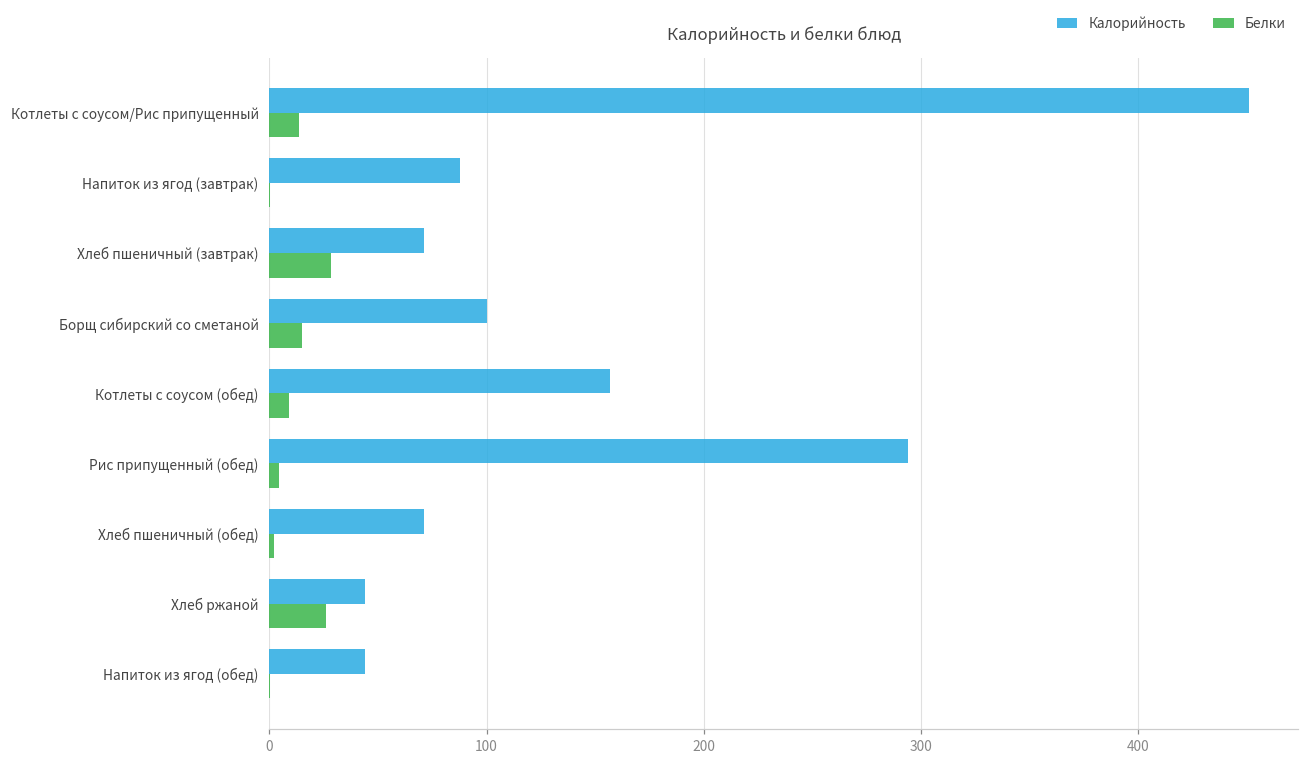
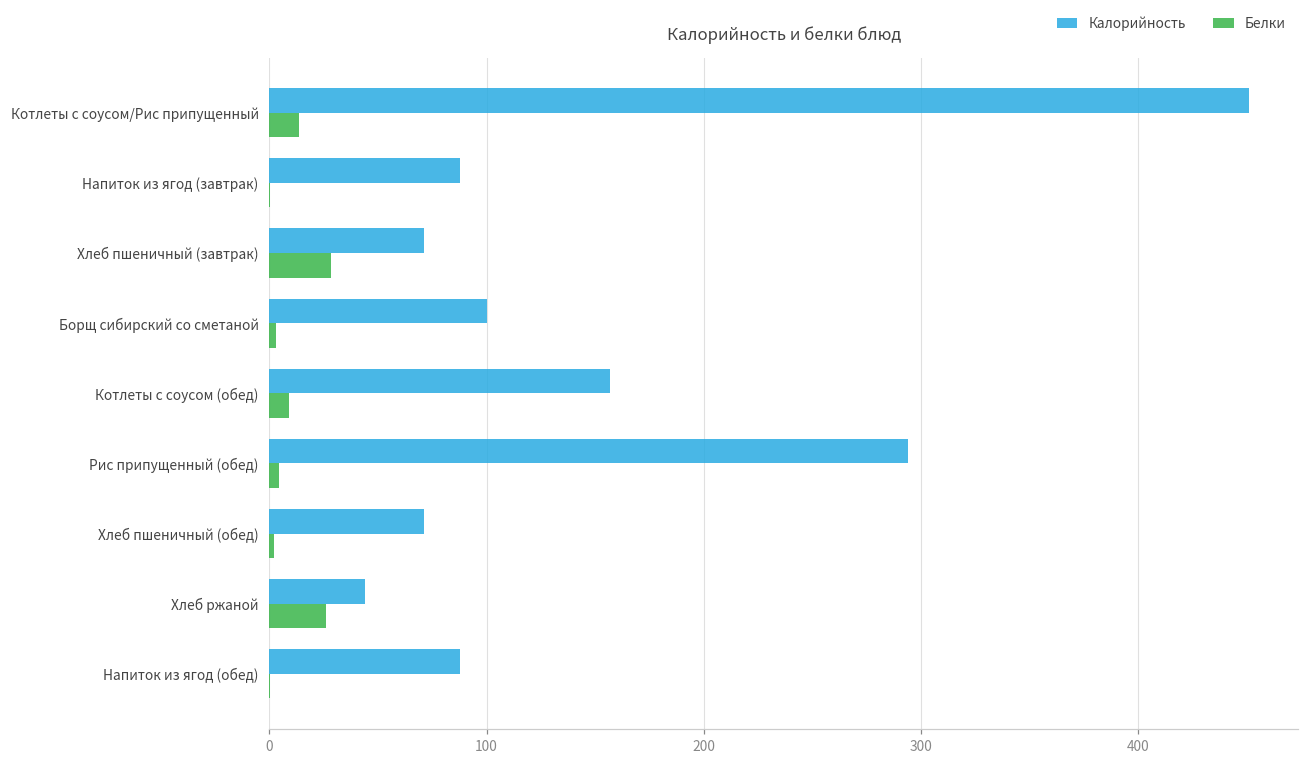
Белки, Борщ сибирский со сметаной: 15 -> 3
Калорийность, Напиток из ягод (обед): 44 -> 88
